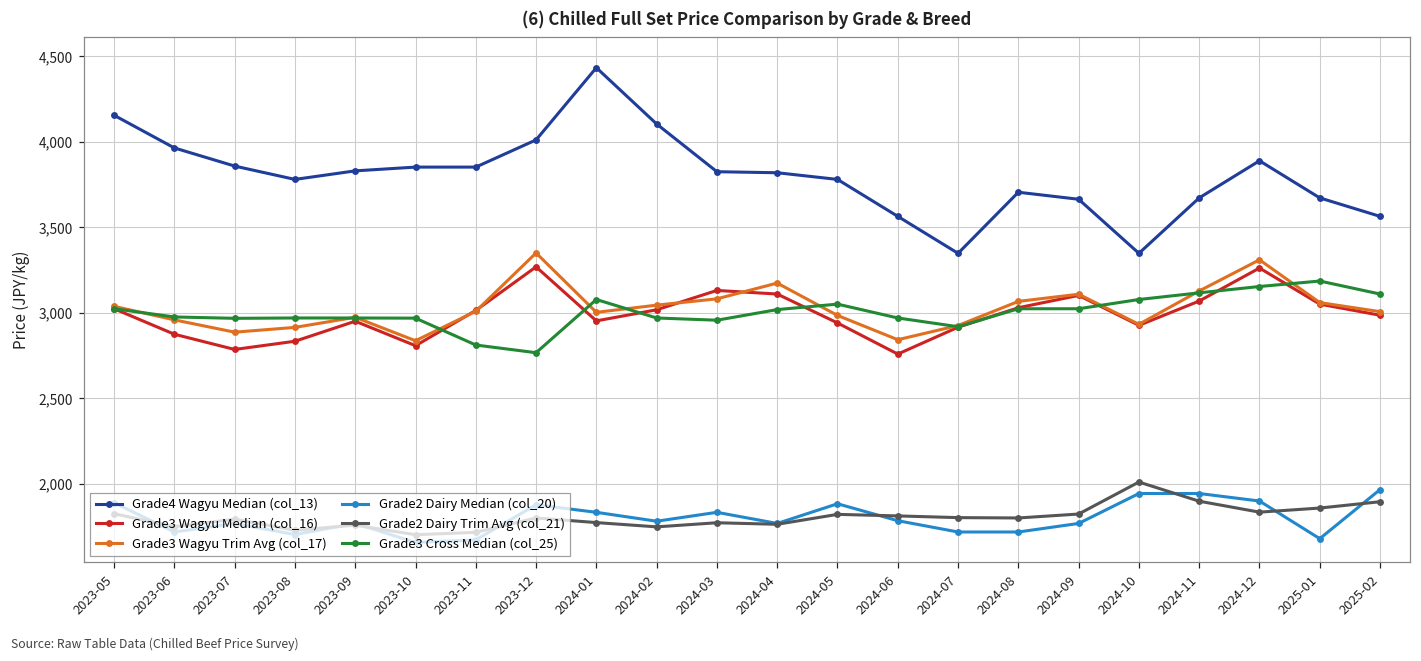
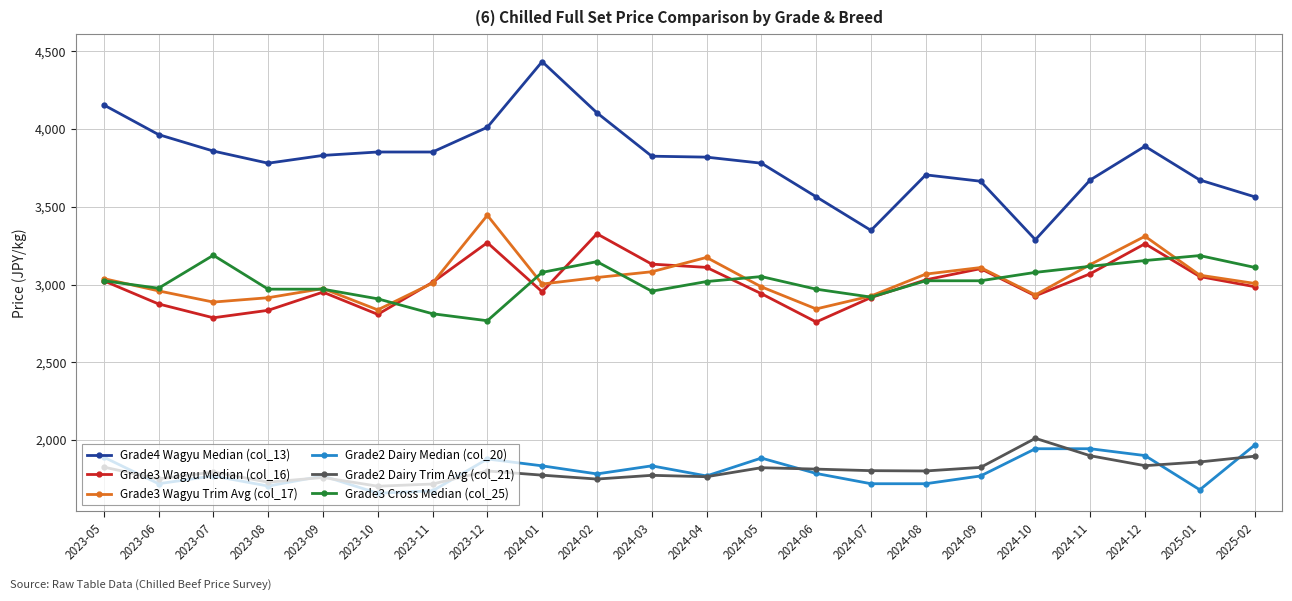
Grade3 Cross Median (col_25), 2023-07: 2,970 -> 3,190
Grade3 Cross Median (col_25), 2023-10: 2,970 -> 2,910
Grade3 Wagyu Trim Avg (col_17), 2023-12: 3,350 -> 3,450
Grade3 Wagyu Median (col_16), 2024-02: 3,020 -> 3,330
Grade3 Cross Median (col_25), 2024-02: 2,970 -> 3,150
Grade4 Wagyu Median (col_13), 2024-10: 3,350 -> 3,290
